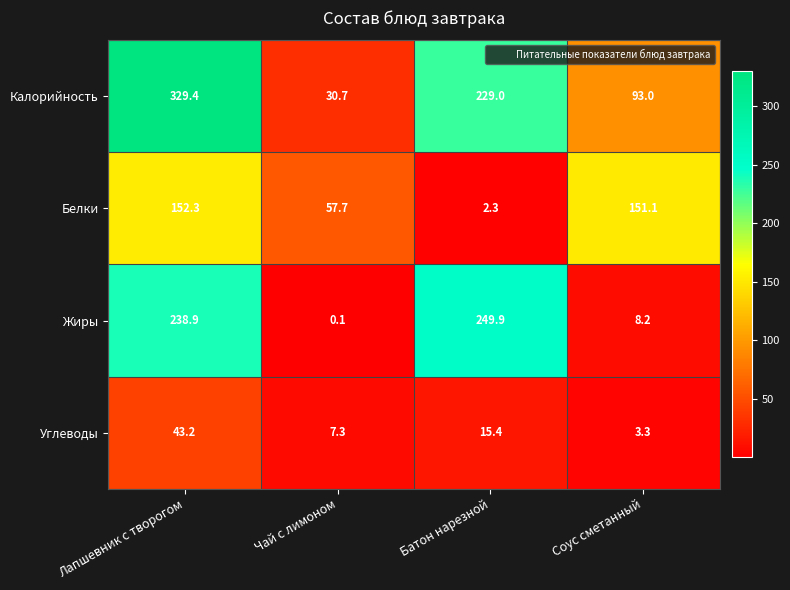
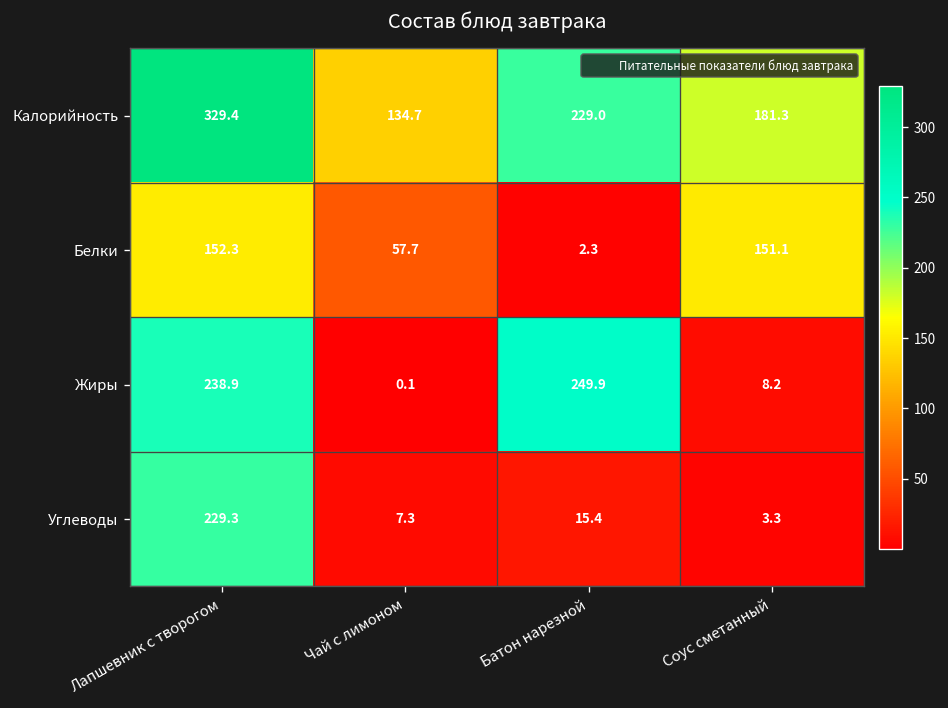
Калорийность, Чай с лимоном: 30.7 -> 134.7
Калорийность, Соус сметанный: 93.0 -> 181.3
Углеводы, Лапшевник с творогом: 43.2 -> 229.3
